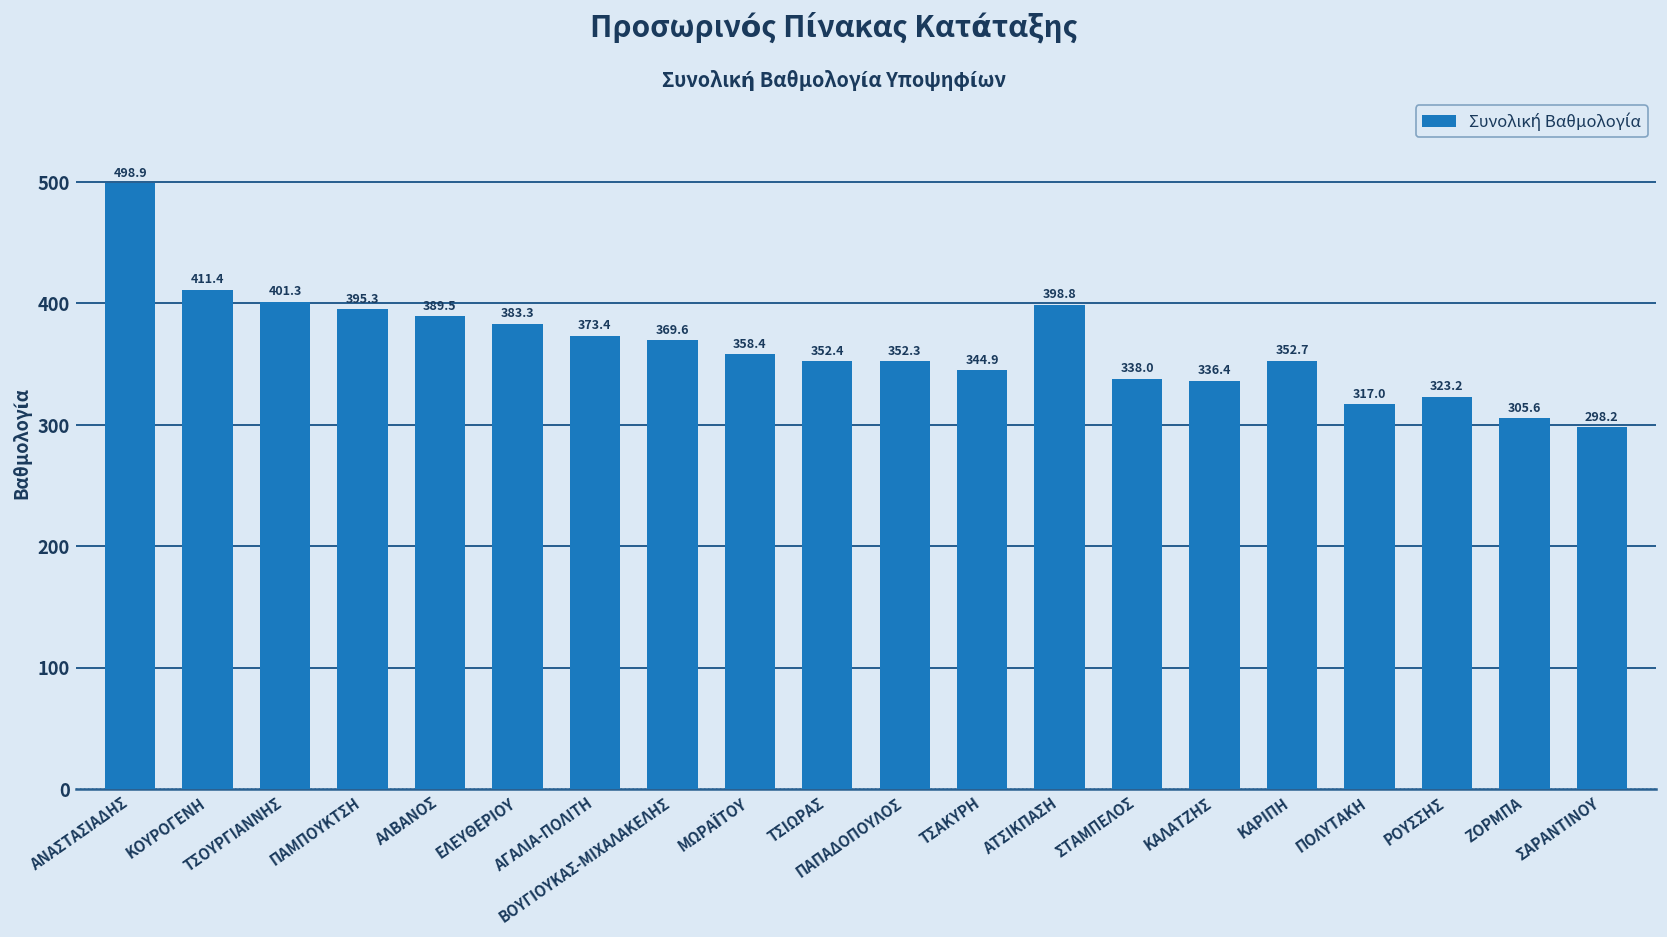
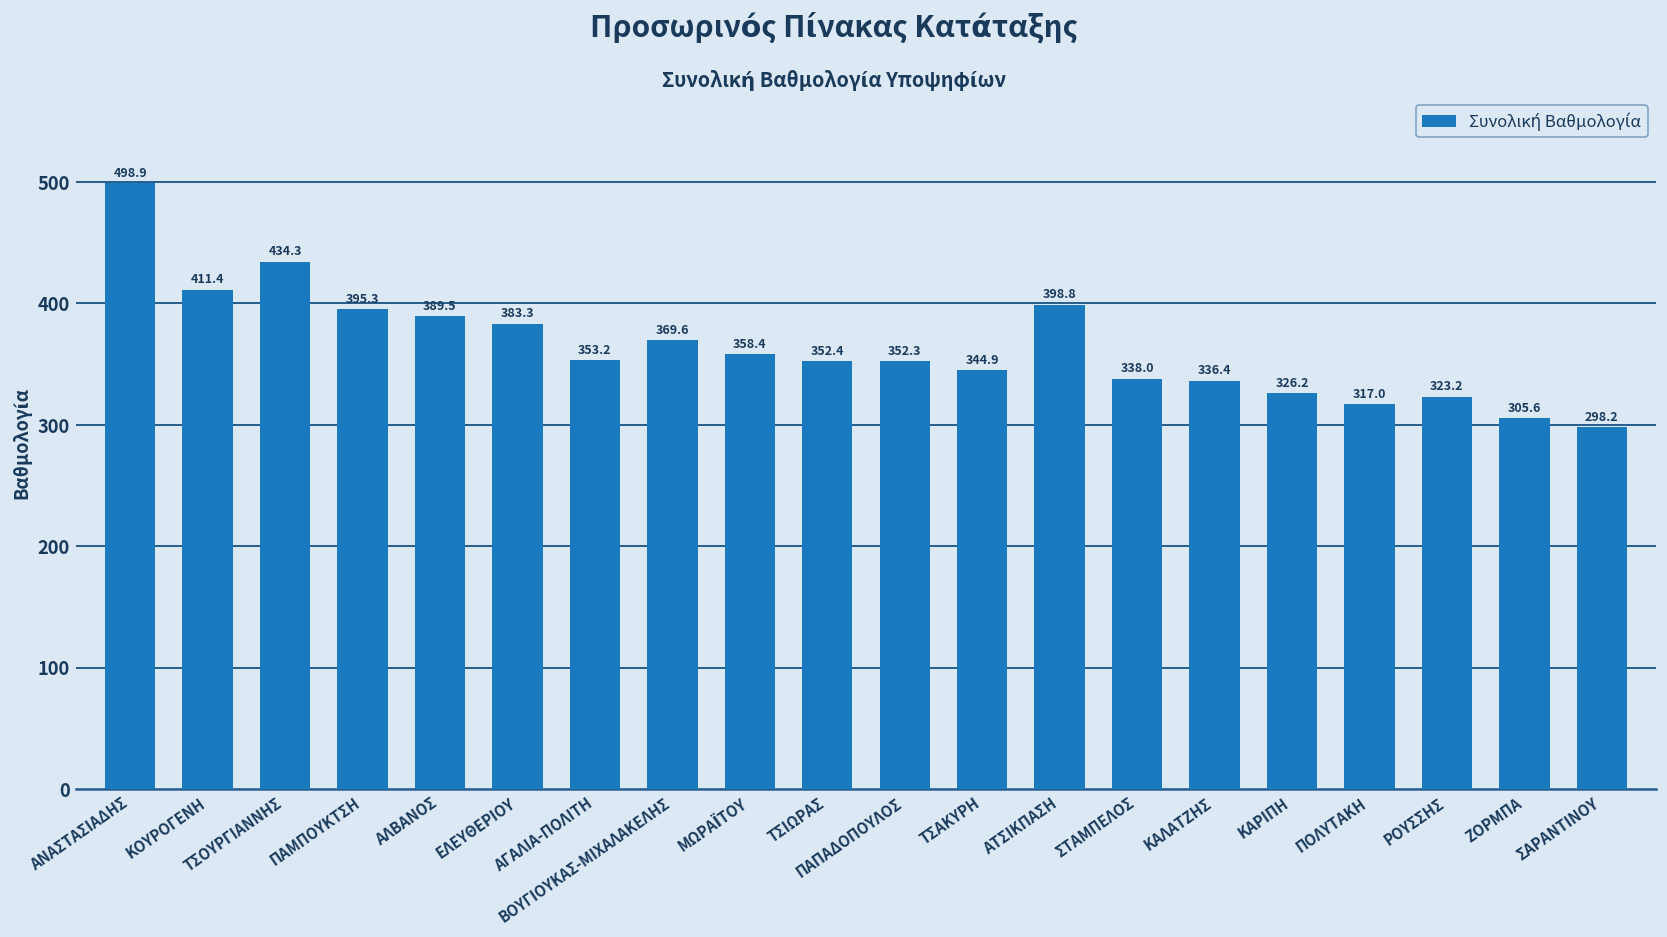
ΤΣΟΥΡΓΙΑΝΝΗΣ: 401.3 -> 434.3
ΑΓΑΛΙΑ-ΠΟΛΙΤΗ: 373.4 -> 353.2
ΚΑΡΙΠΗ: 352.7 -> 326.2
